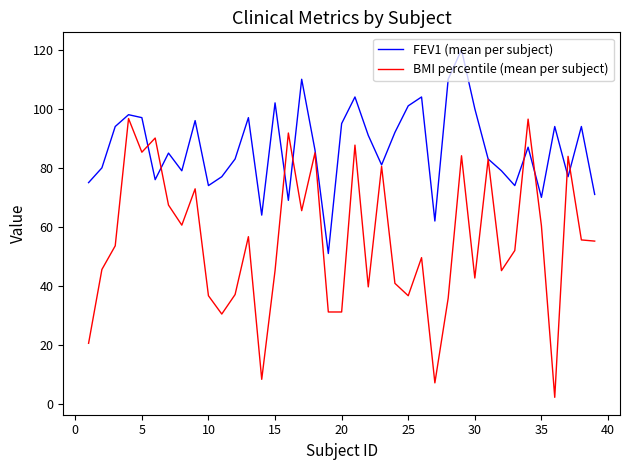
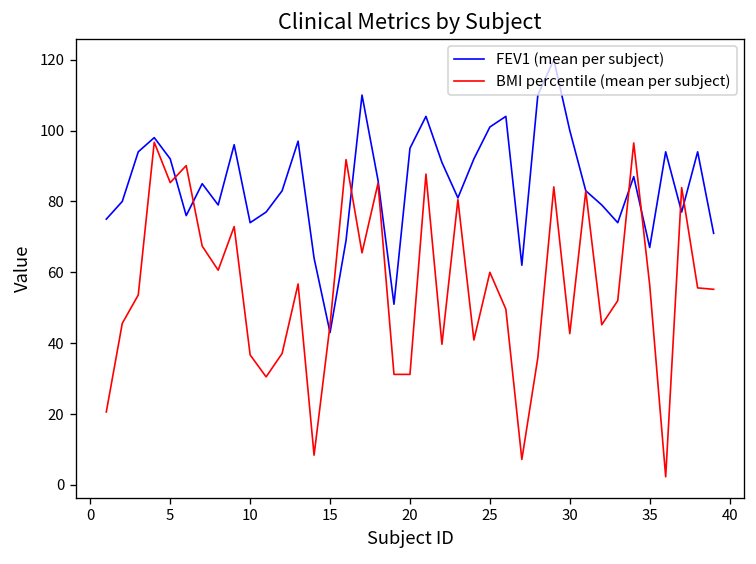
FEV1 (mean per subject), 5: 97 -> 92
FEV1 (mean per subject), 15: 102 -> 43
BMI percentile (mean per subject), 25: 37 -> 60
FEV1 (mean per subject), 35: 70 -> 67
BMI percentile (mean per subject), 35: 60 -> 56
